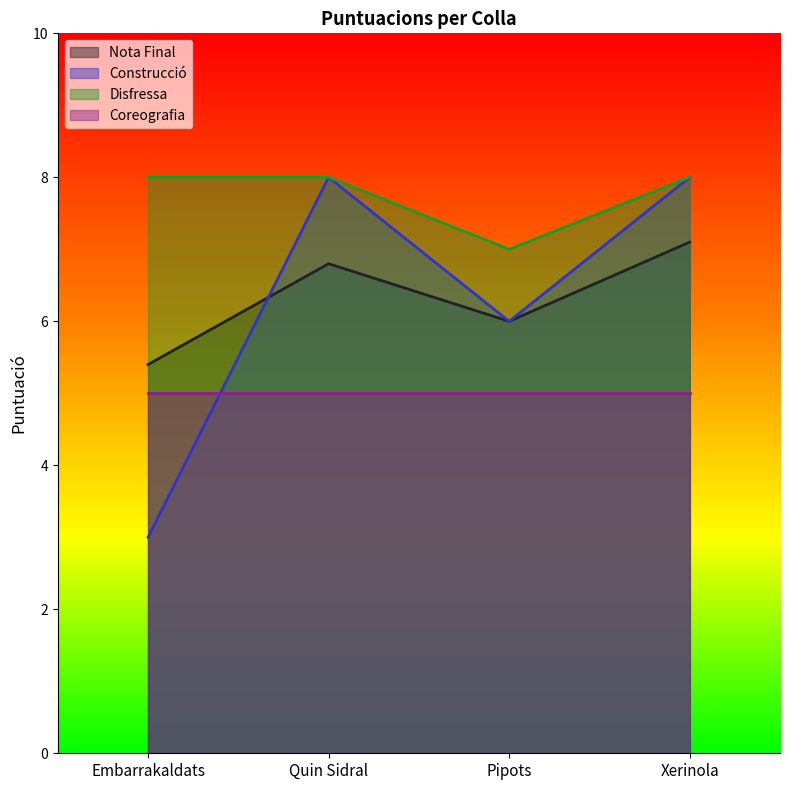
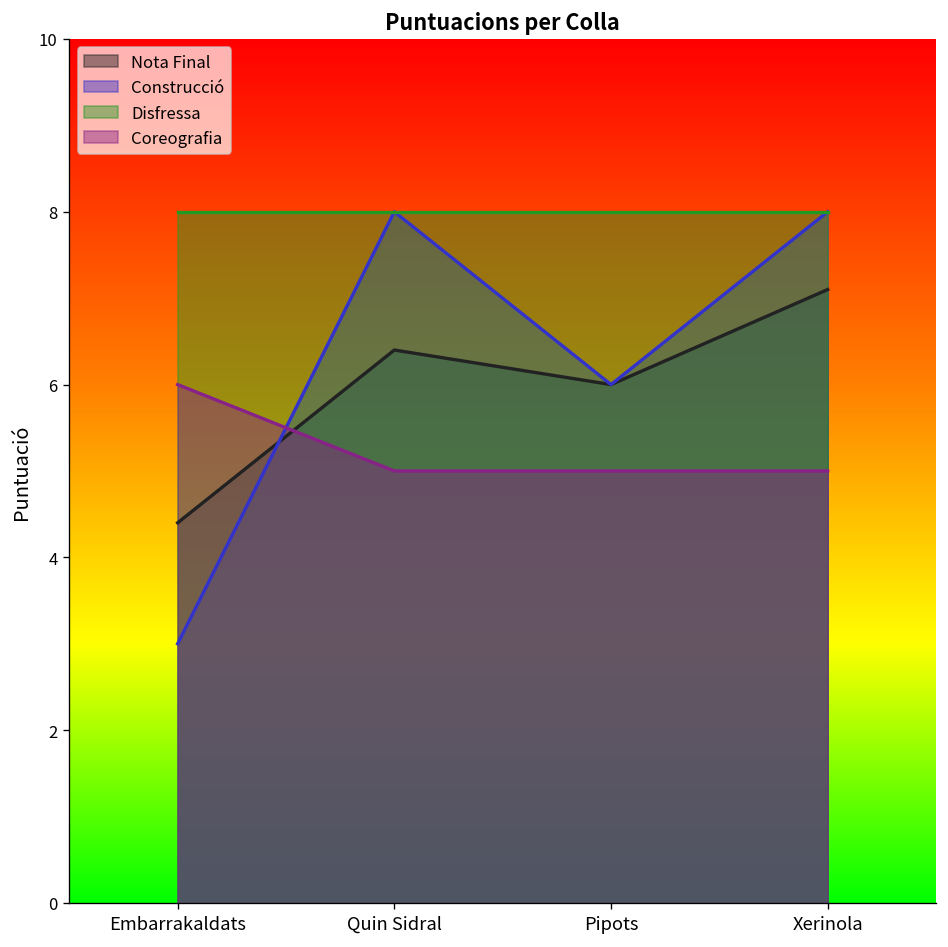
Nota Final, Embarrakaldats: 5.4 -> 4.4
Coreografia, Embarrakaldats: 5 -> 6
Nota Final, Quin Sidral: 6.8 -> 6.4
Disfressa, Pipots: 7 -> 8
